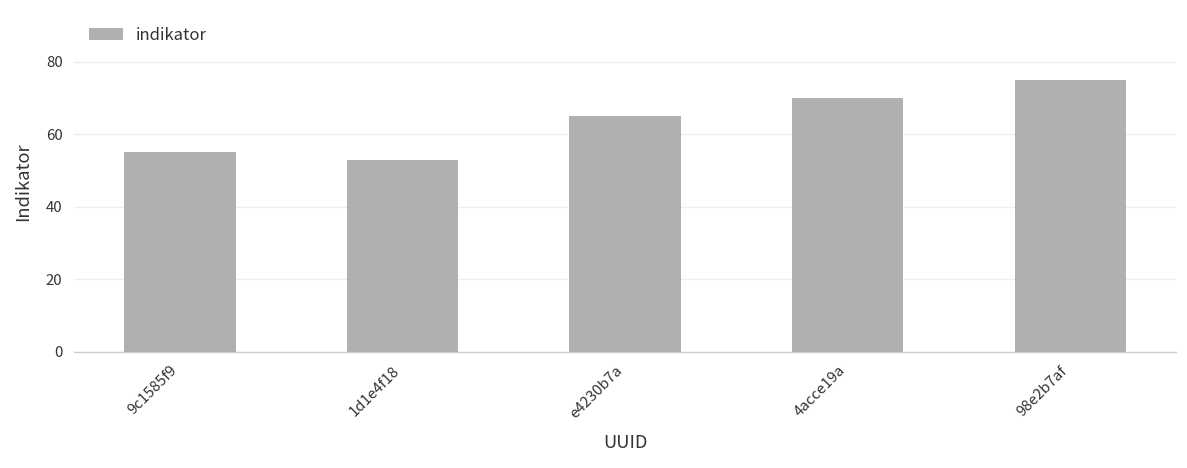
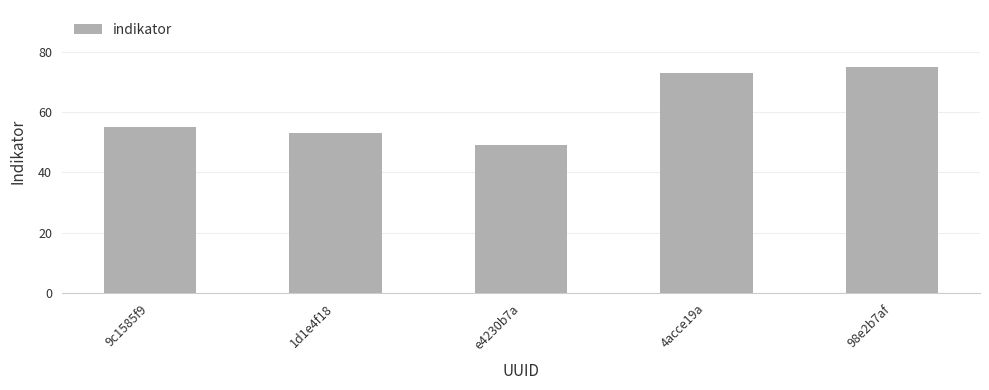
e4230b7a: 65 -> 49
4acce19a: 70 -> 73
